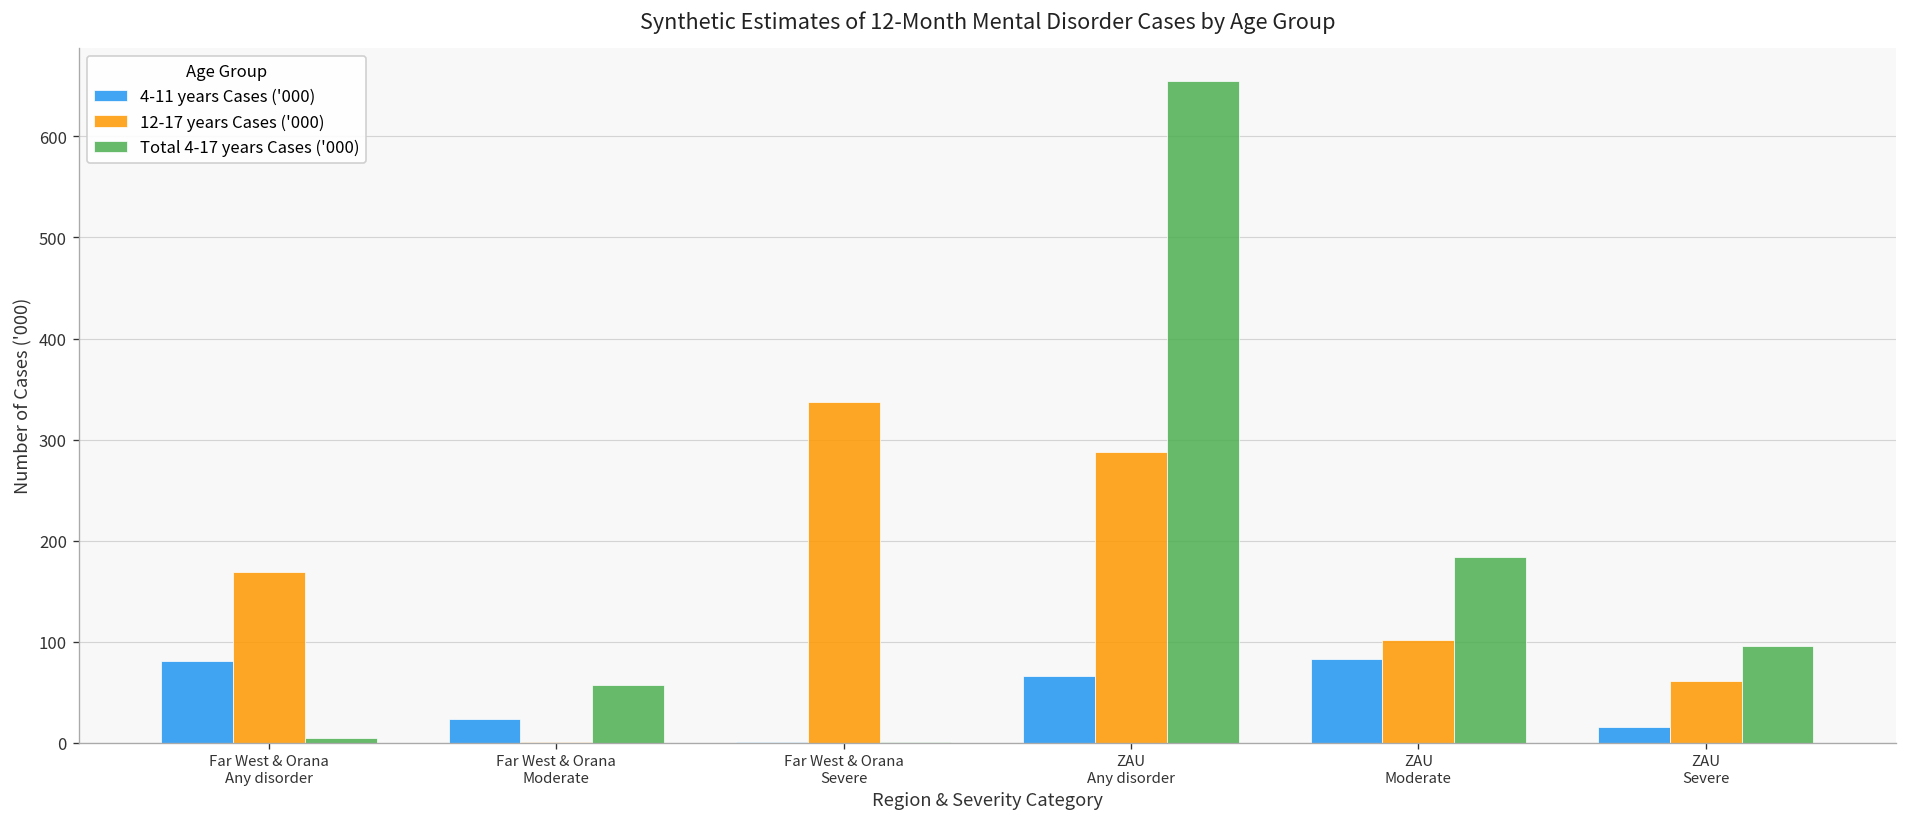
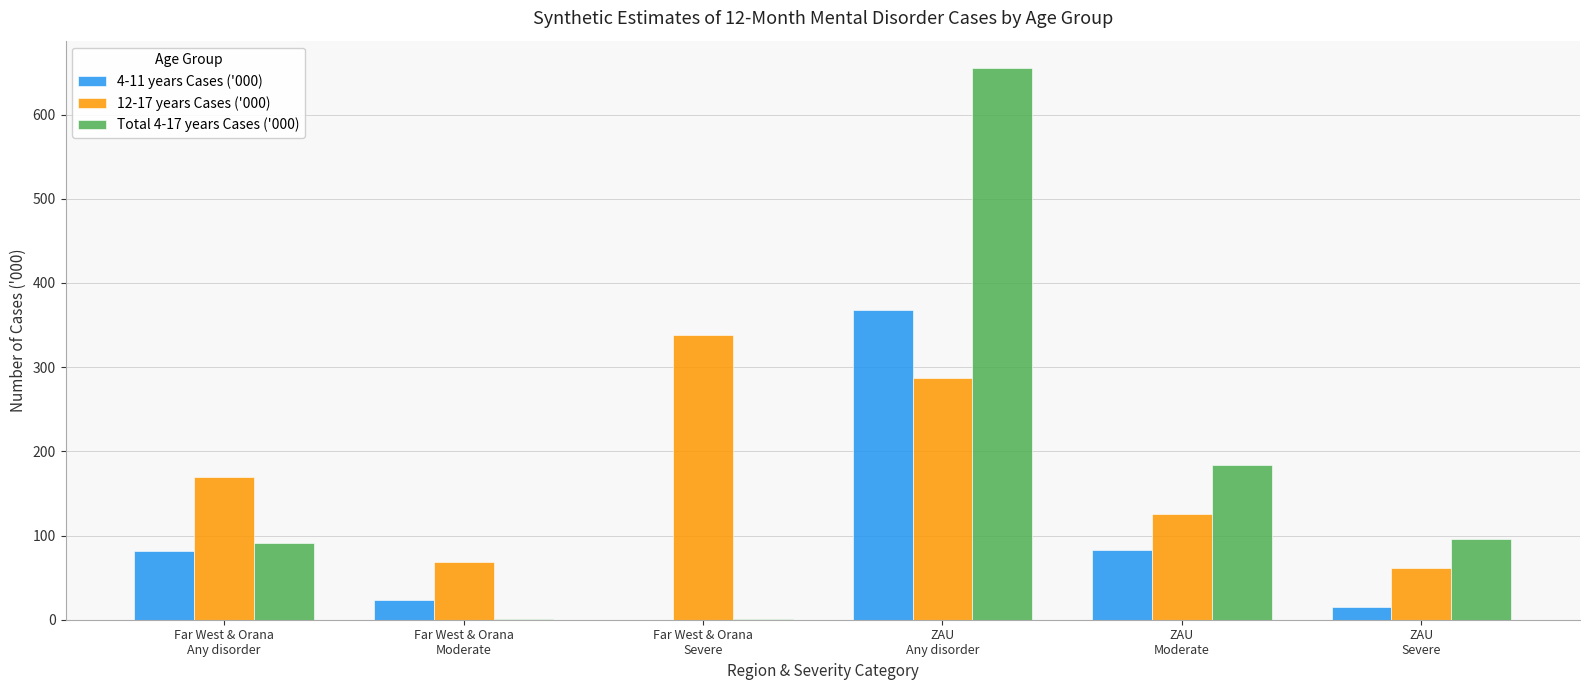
Total 4-17 years Cases ('000), Far West & Orana Any disorder: 0 -> 90
12-17 years Cases ('000), Far West & Orana Moderate: 0 -> 70
Total 4-17 years Cases ('000), Far West & Orana Moderate: 60 -> 0
4-11 years Cases ('000), ZAU Any disorder: 70 -> 370
12-17 years Cases ('000), ZAU Moderate: 100 -> 130
